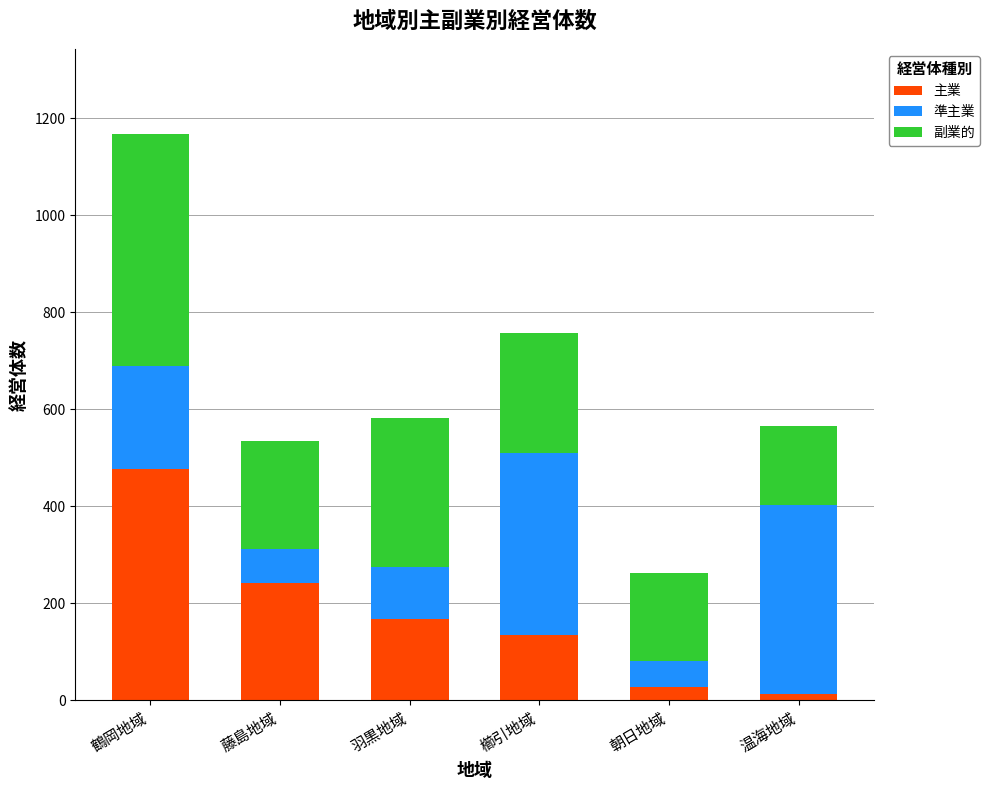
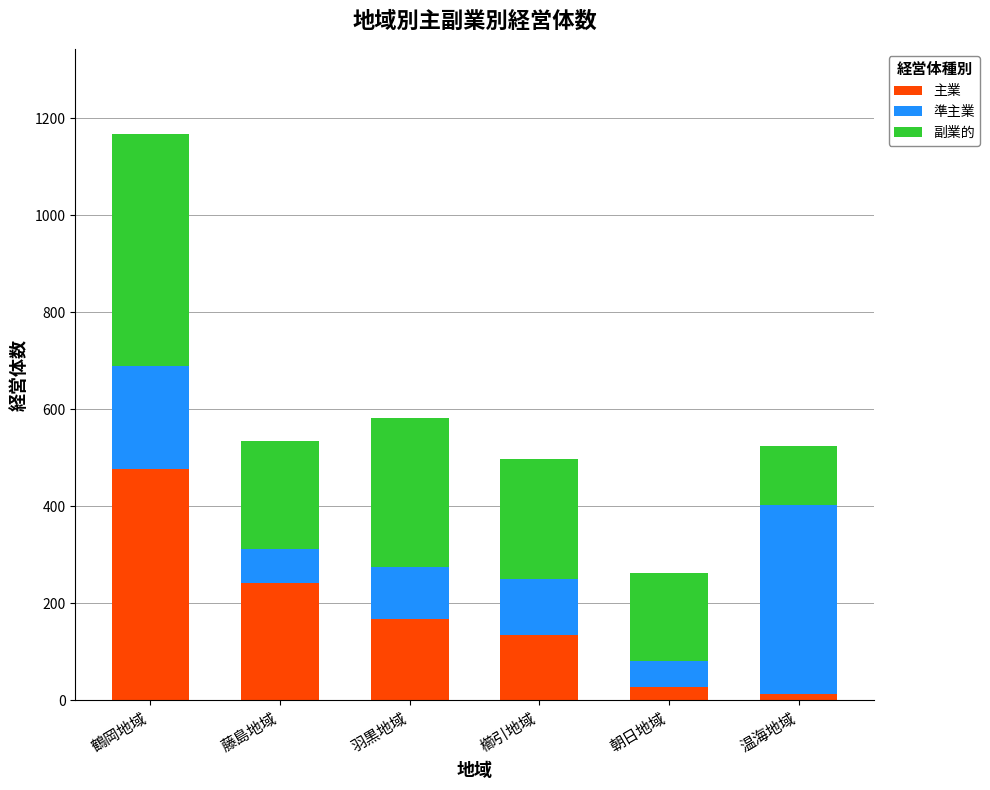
準主業, 櫛引地域: 380 -> 120
副業的, 温海地域: 160 -> 120
